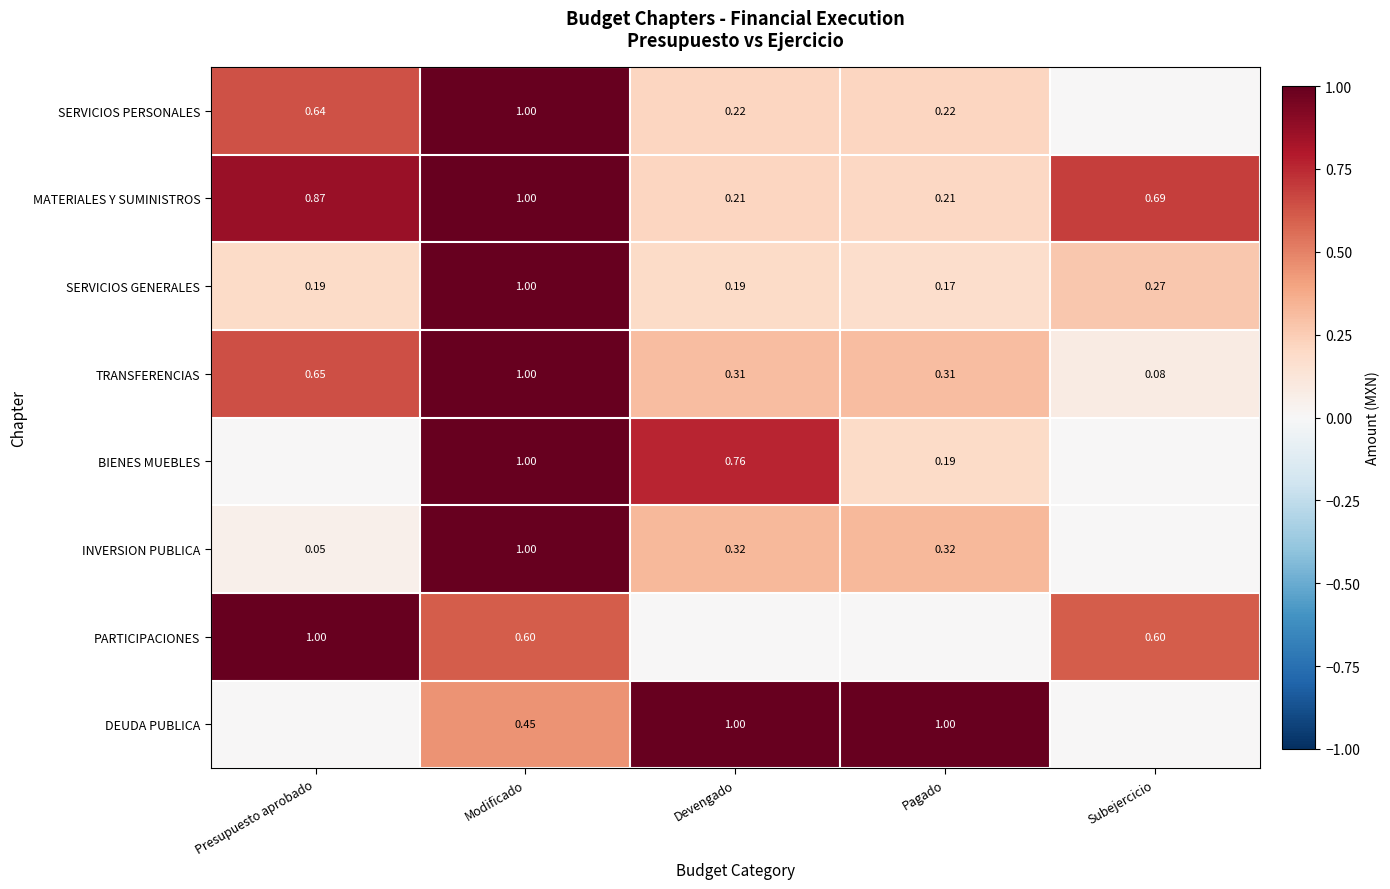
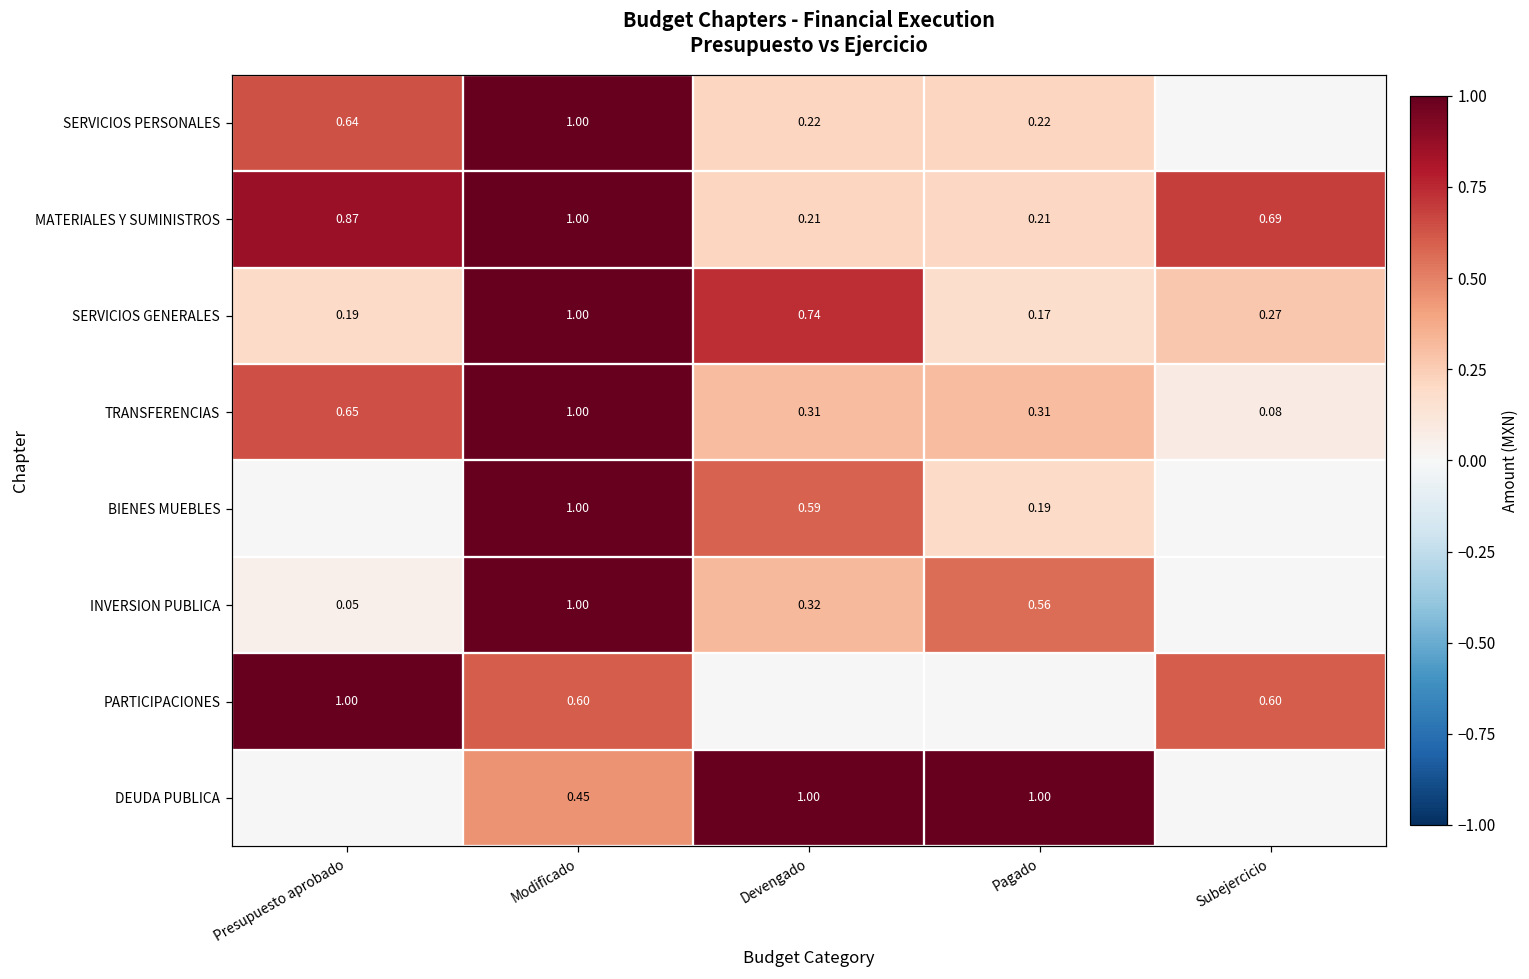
SERVICIOS GENERALES, Devengado: 0.19 -> 0.74
BIENES MUEBLES, Devengado: 0.76 -> 0.59
INVERSION PUBLICA, Pagado: 0.32 -> 0.56
